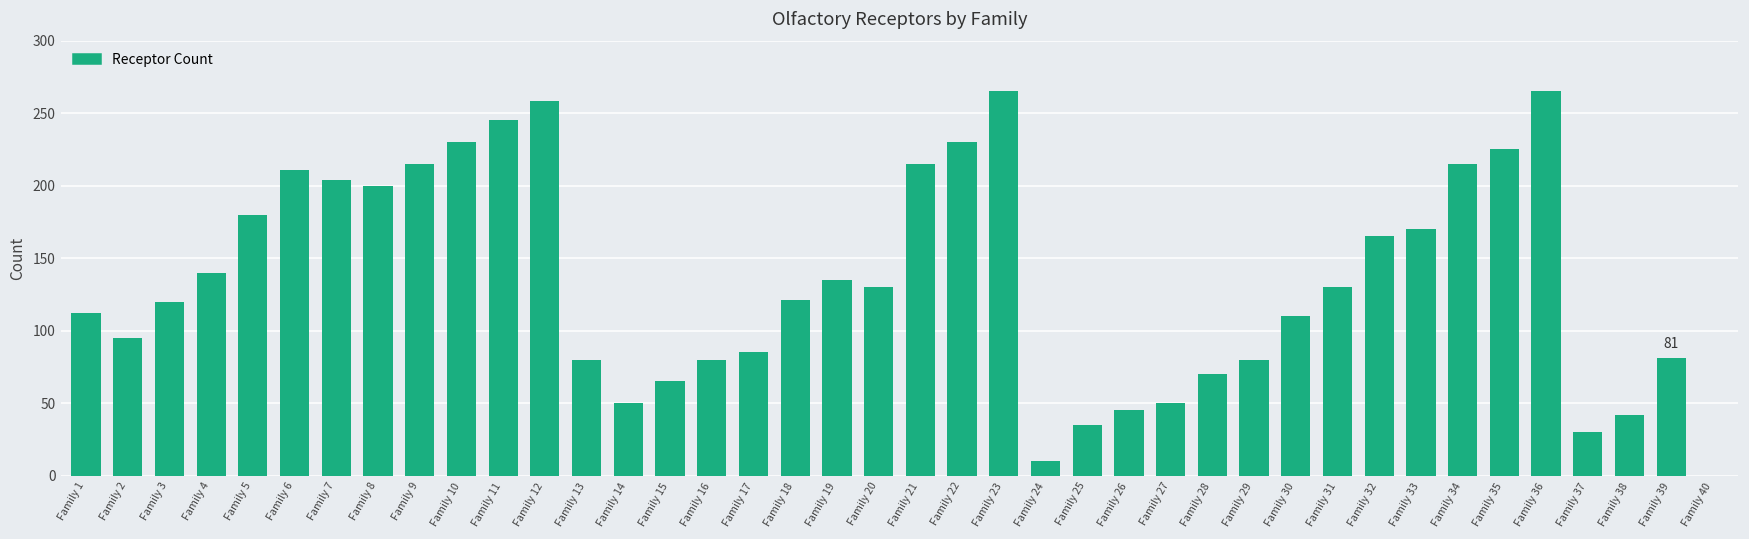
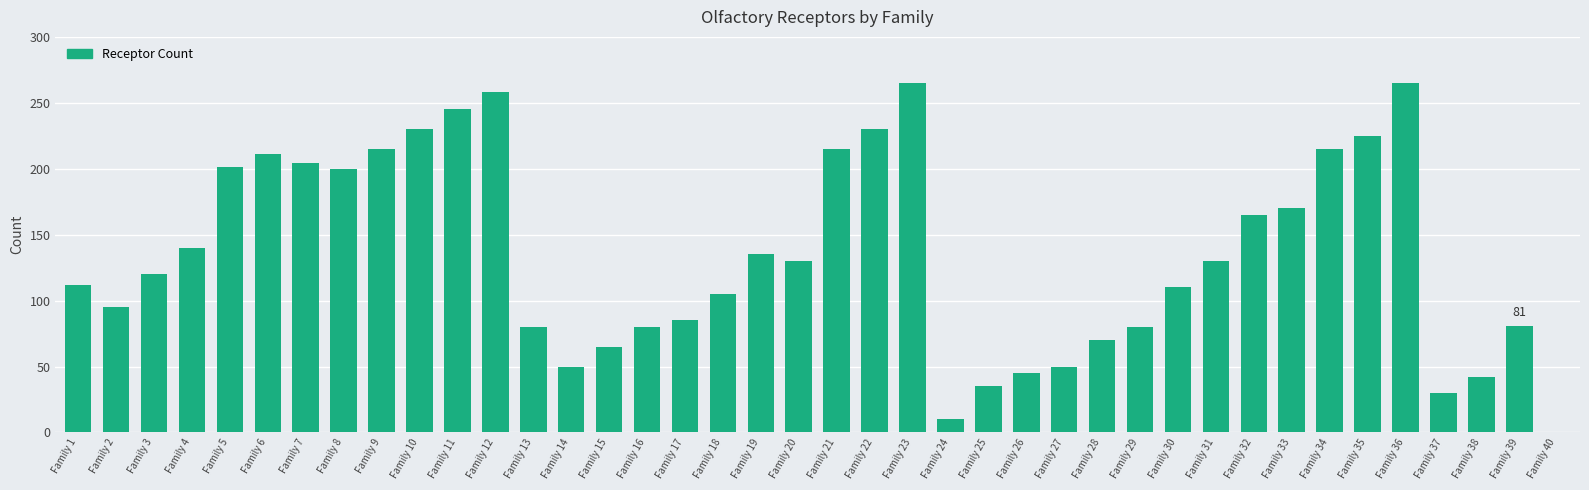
Family 5: 180 -> 201
Family 18: 121 -> 105
